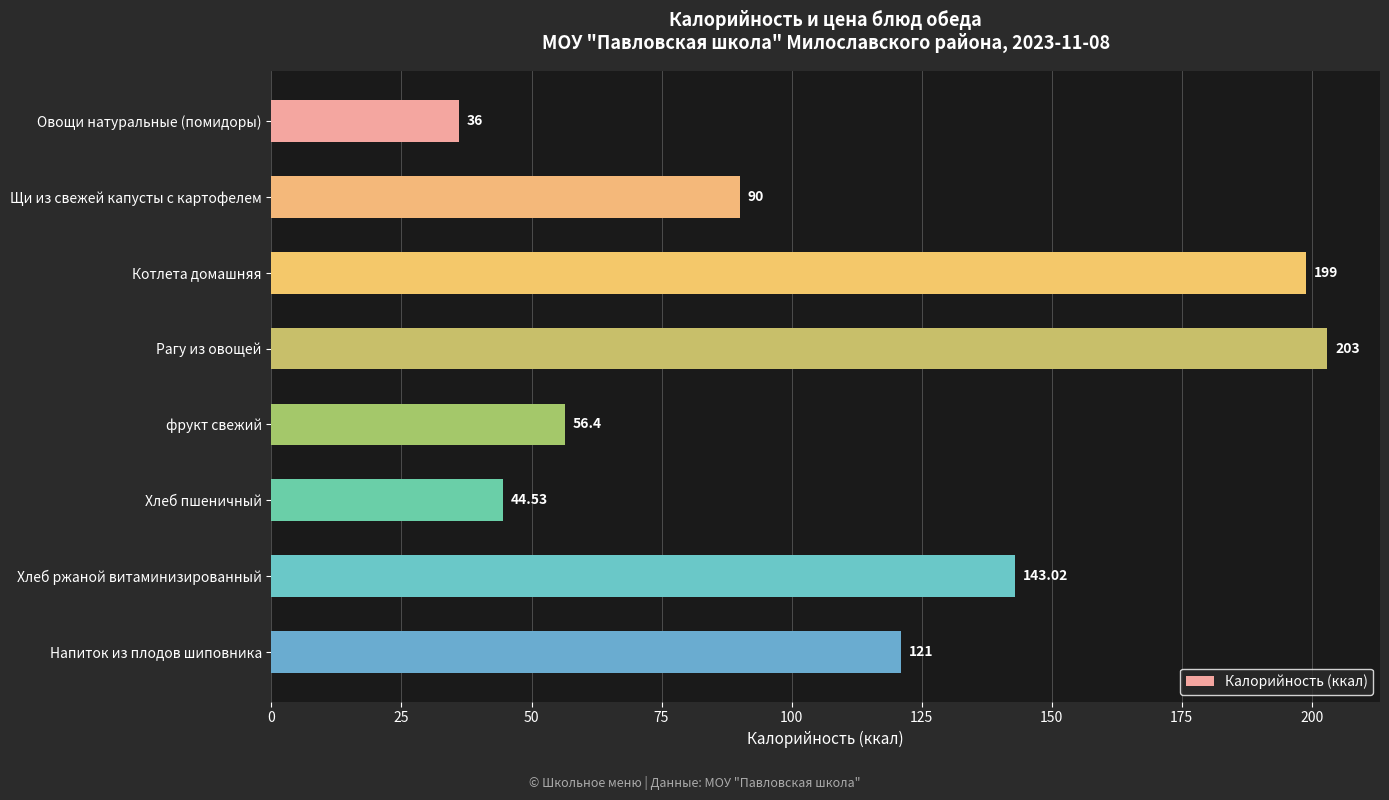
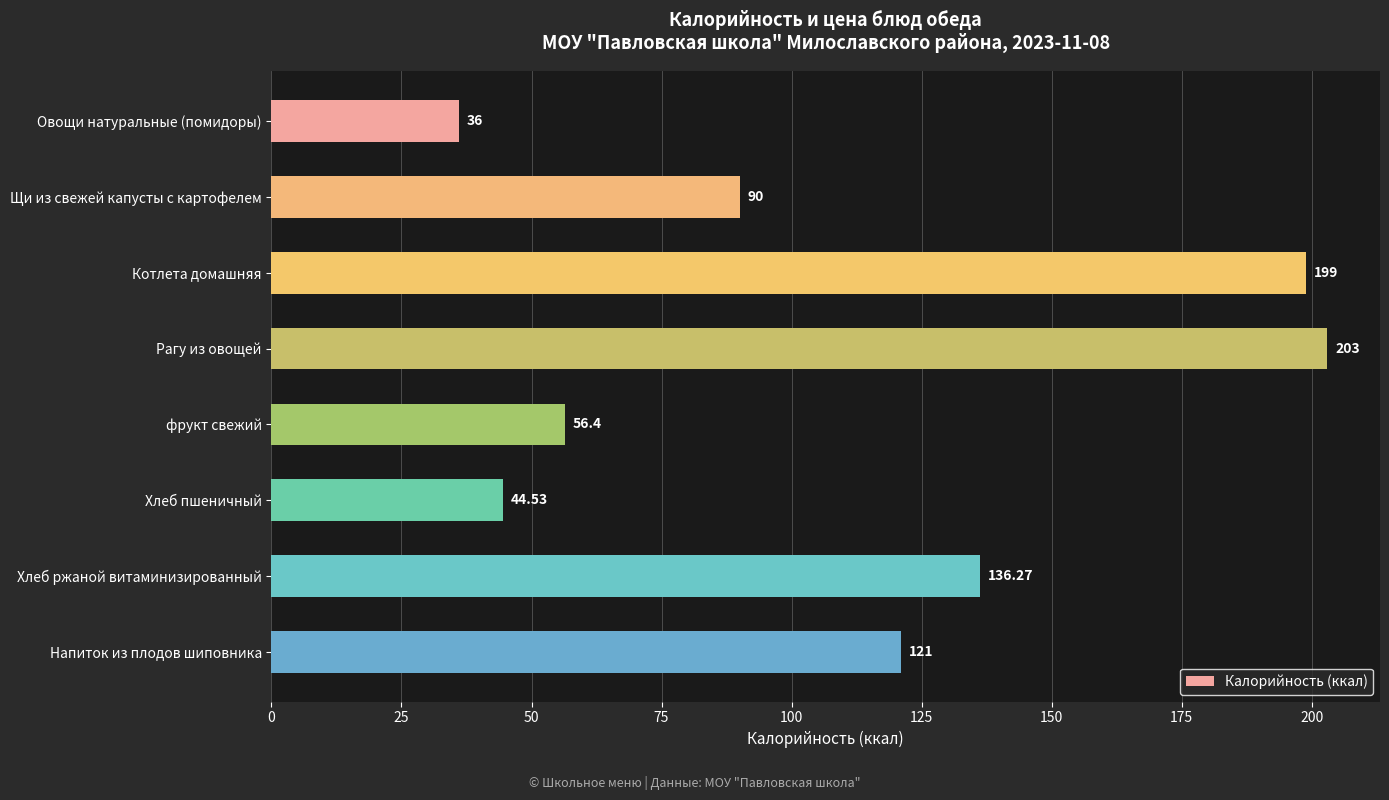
Хлеб ржаной витаминизированный: 143.02 -> 136.27
